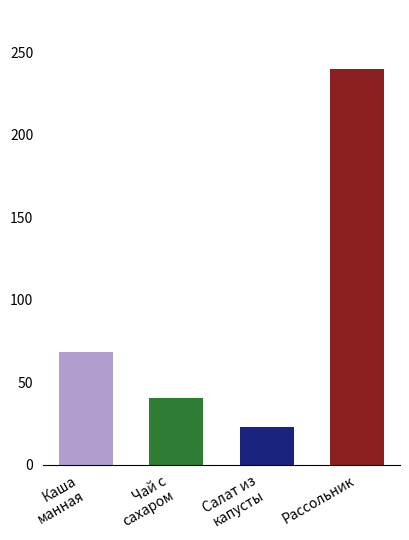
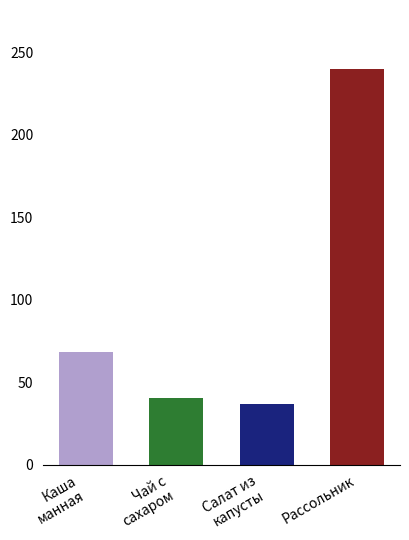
Салат из капусты: 23 -> 37
